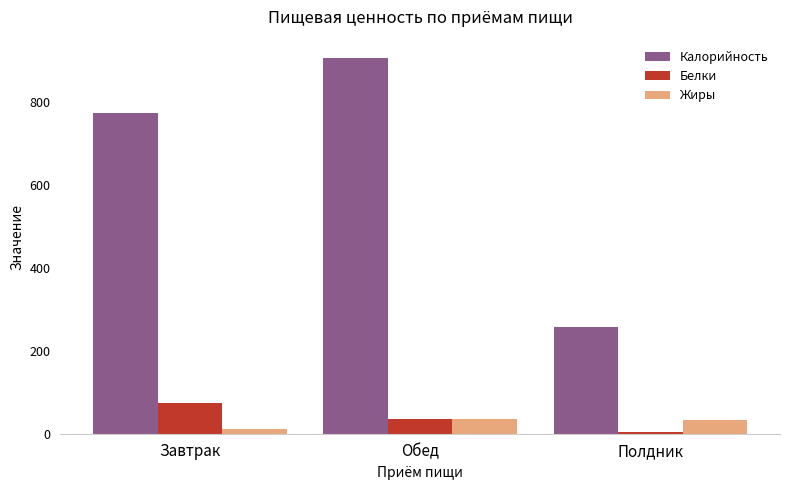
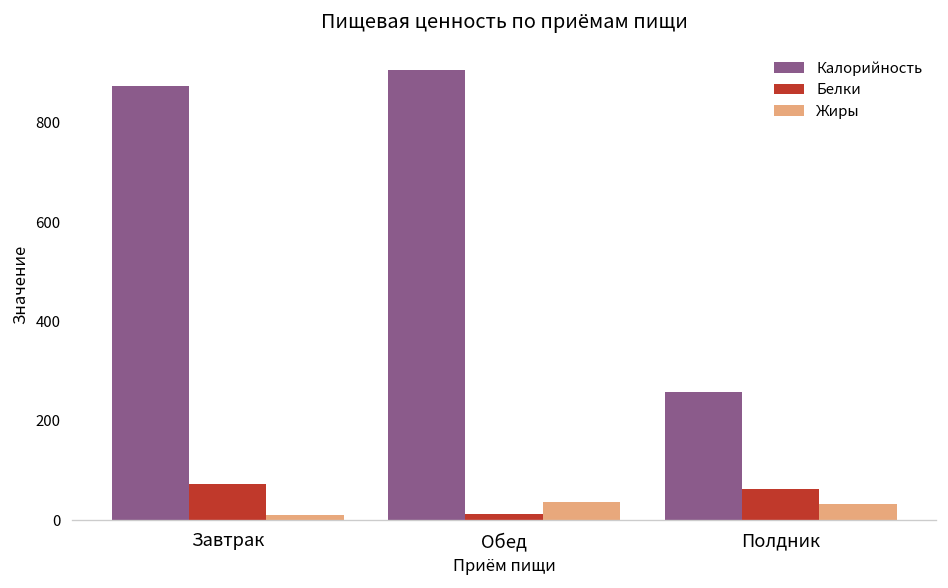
Калорийность, Завтрак: 770 -> 870
Белки, Обед: 40 -> 10
Белки, Полдник: 0 -> 60
